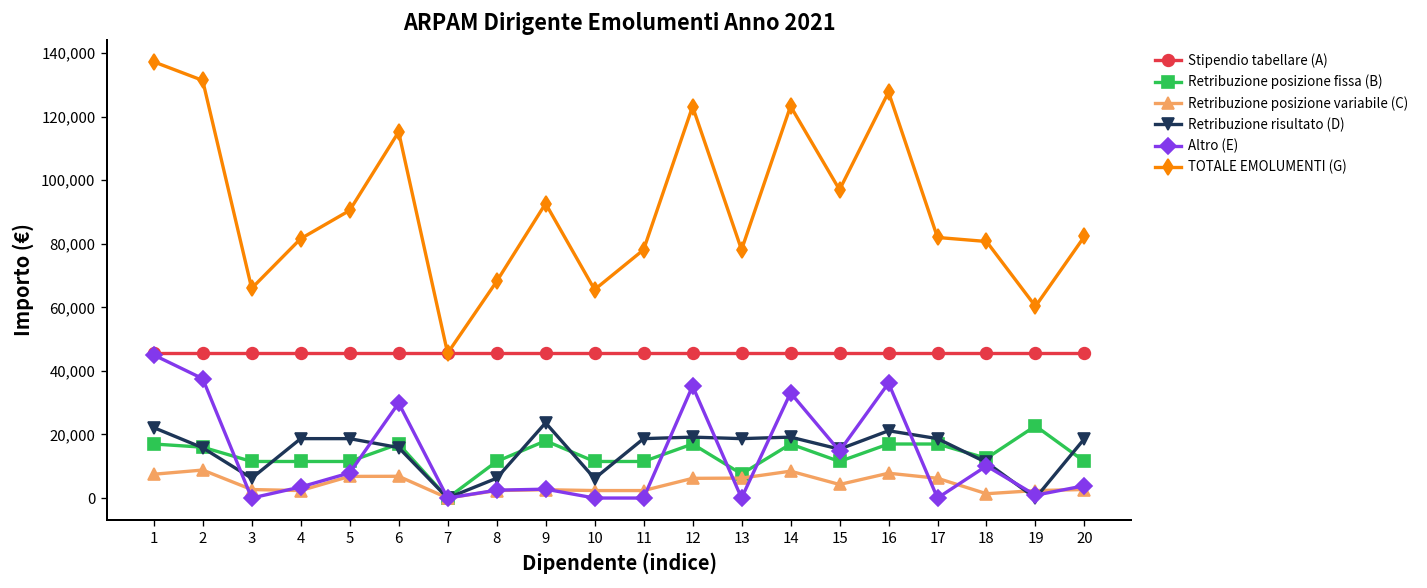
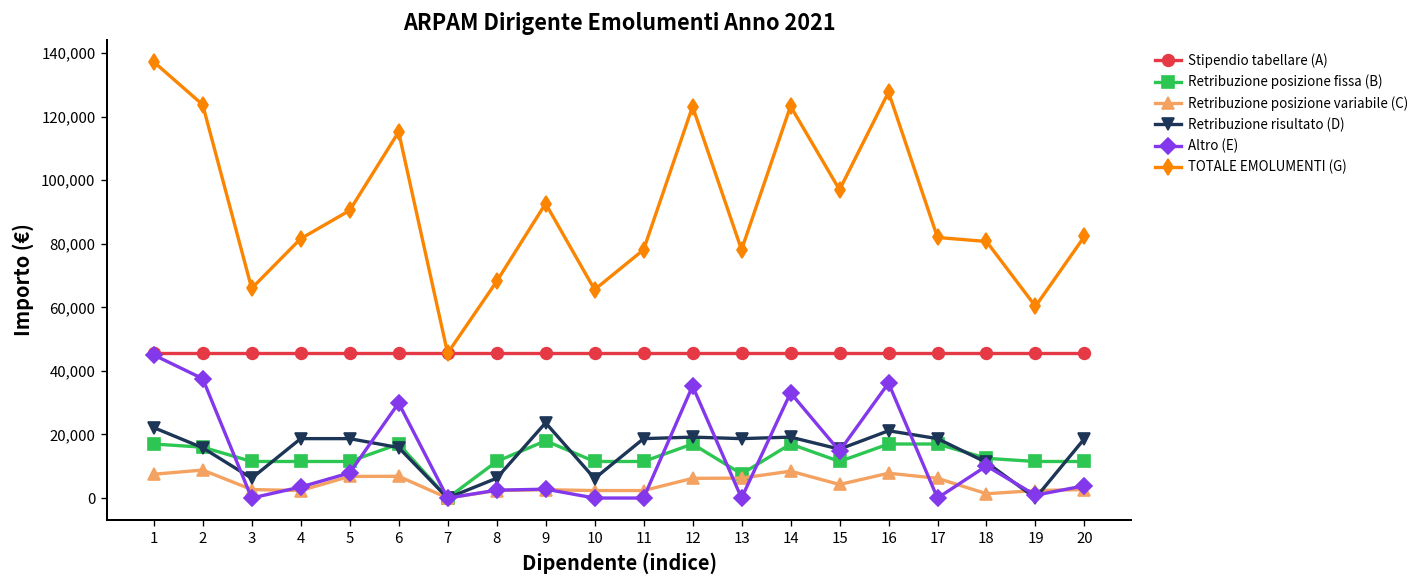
TOTALE EMOLUMENTI (G), 2: 131,000 -> 124,000
Retribuzione posizione fissa (B), 19: 23,000 -> 12,000
